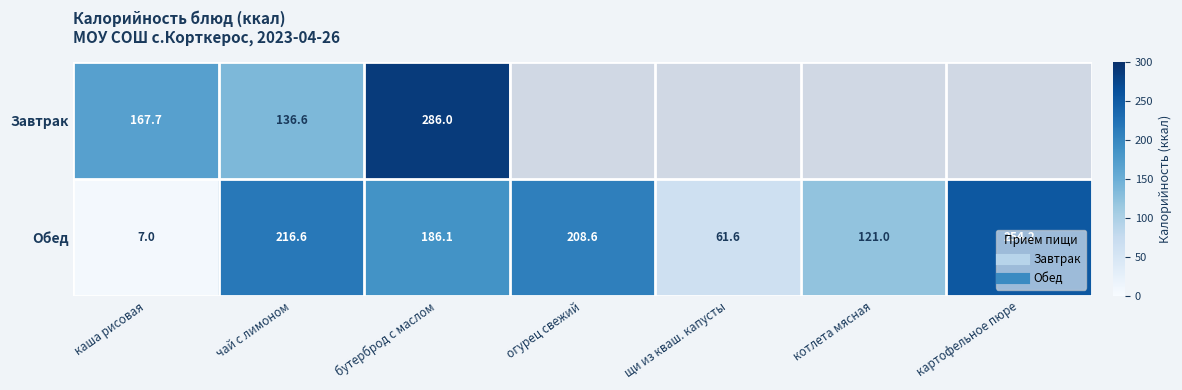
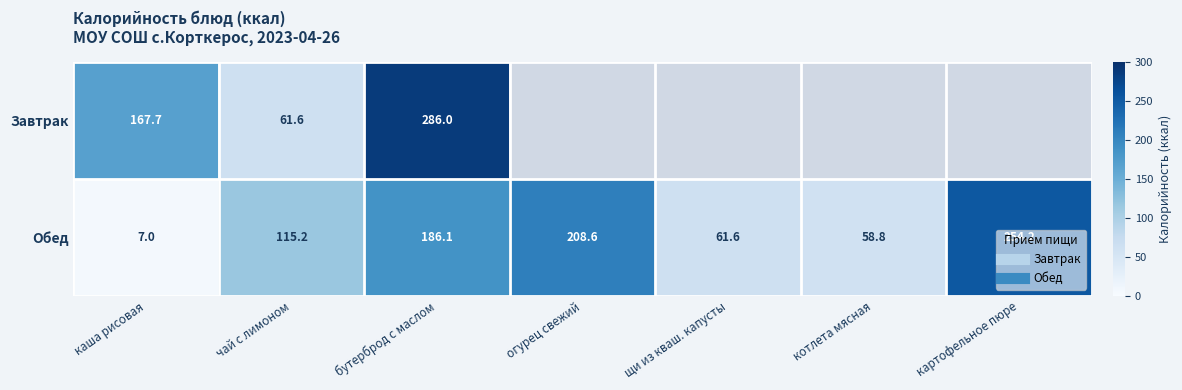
Завтрак, чай с лимоном: 136.6 -> 61.6
Обед, чай с лимоном: 216.6 -> 115.2
Обед, котлета мясная: 121.0 -> 58.8
